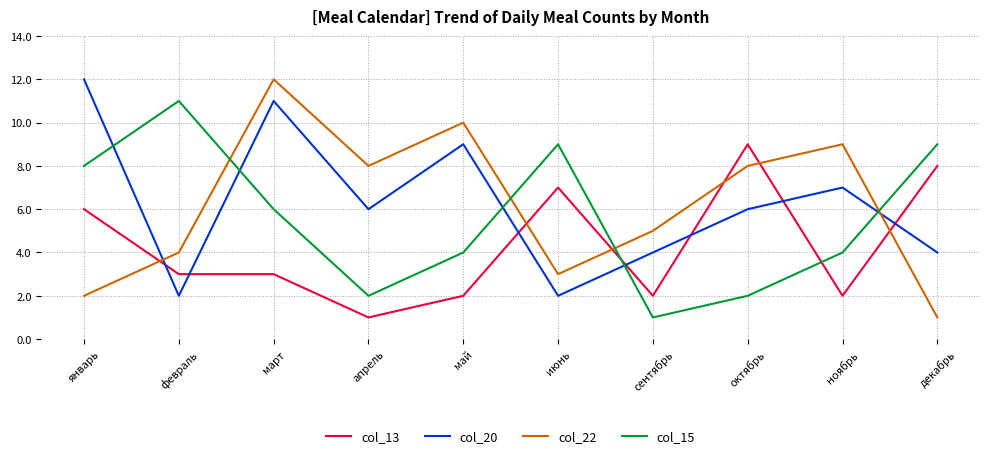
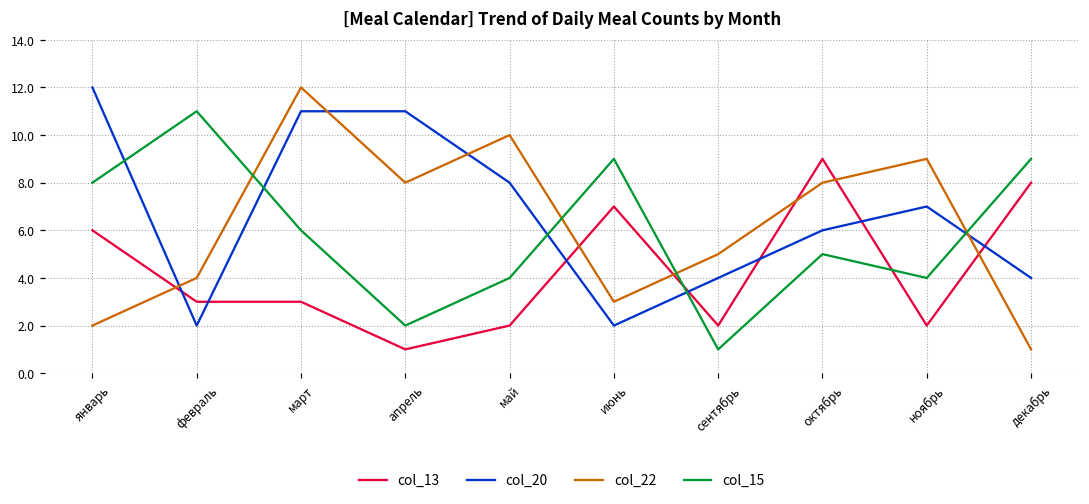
col_20, апрель: 6 -> 11
col_20, май: 9 -> 8
col_15, октябрь: 2 -> 5
